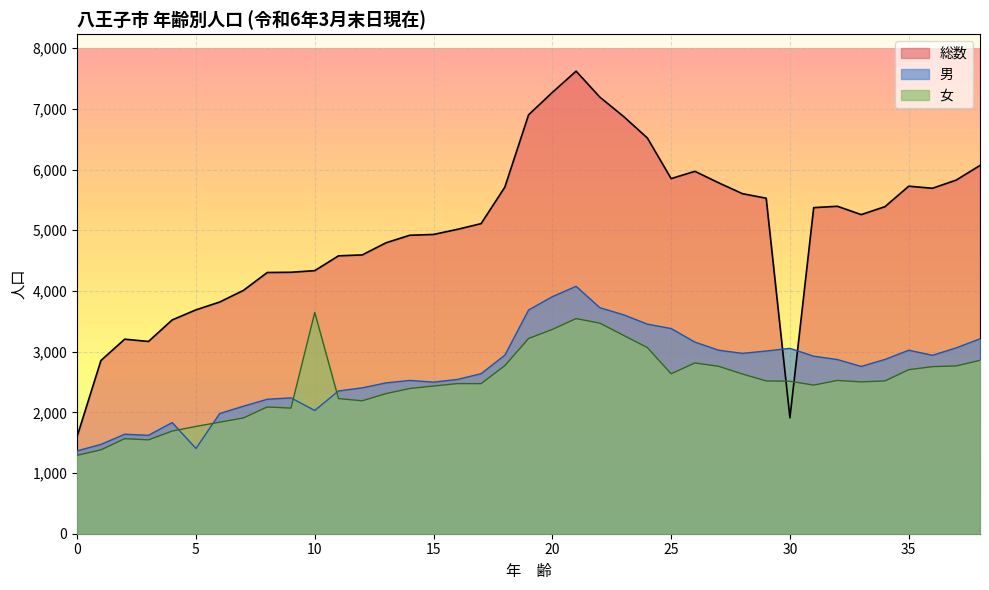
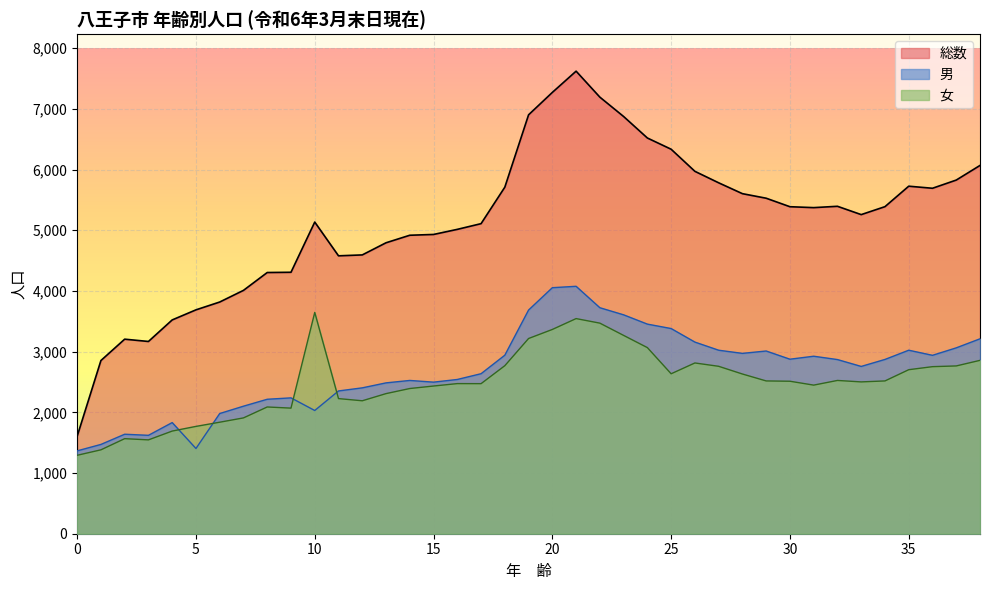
総数, 10: 4,300 -> 5,100
男, 20: 3,900 -> 4,100
総数, 25: 5,900 -> 6,300
総数, 30: 1,900 -> 5,400
男, 30: 3,100 -> 2,900
